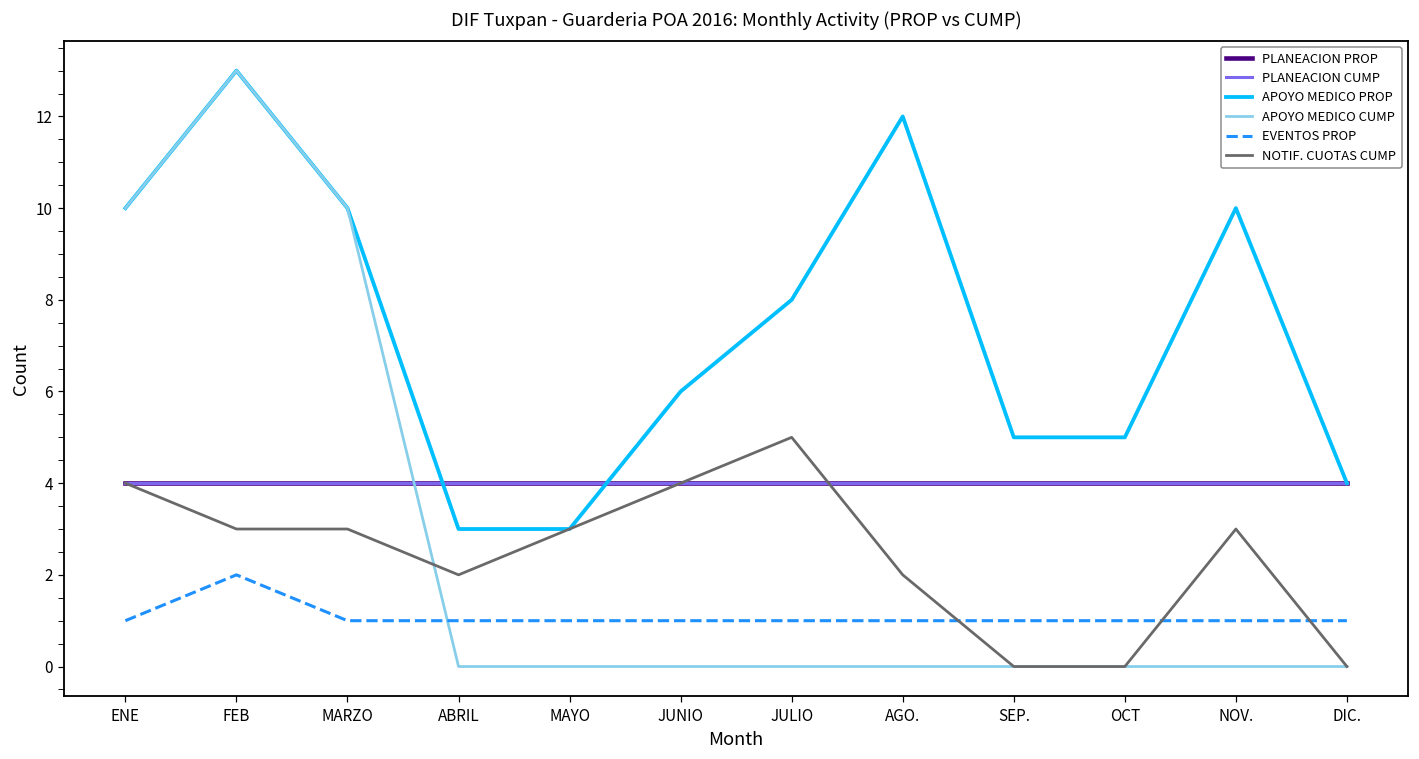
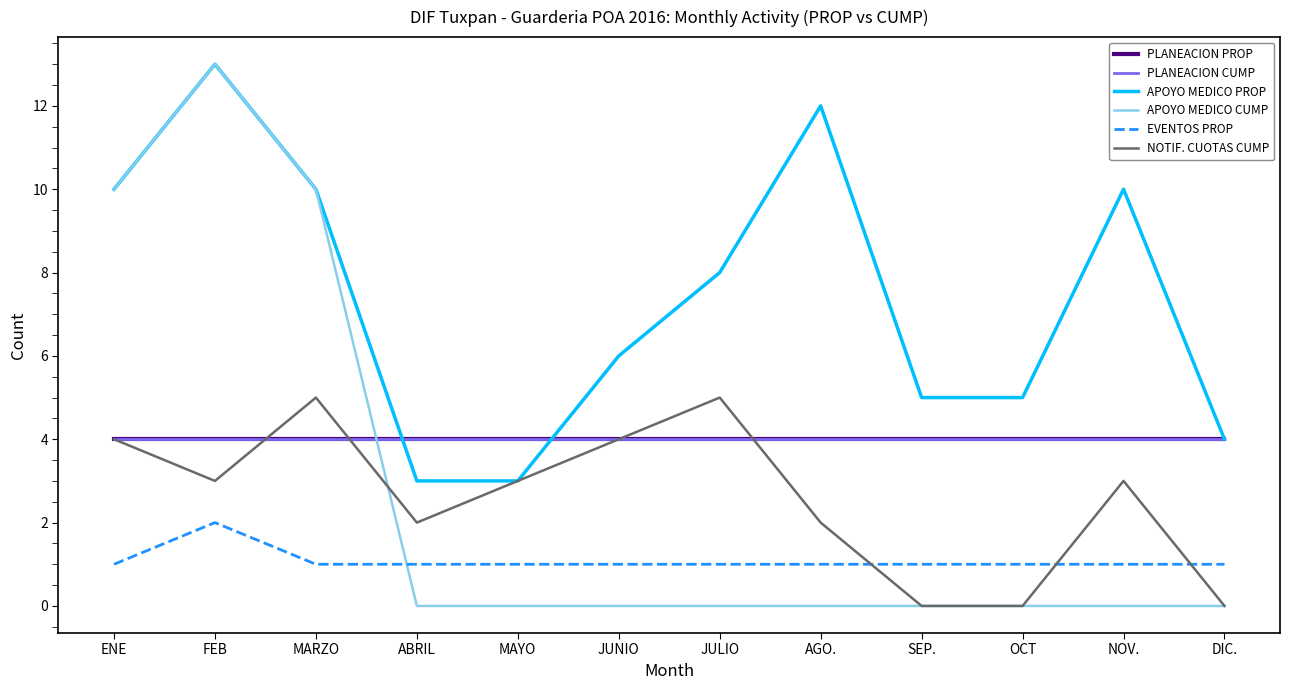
NOTIF. CUOTAS CUMP, MARZO: 3 -> 5
